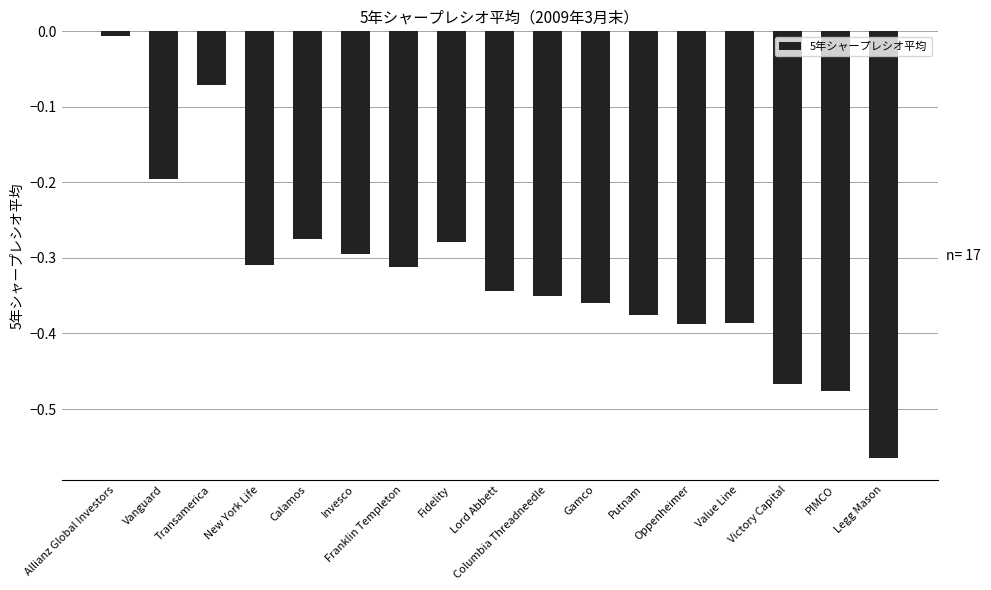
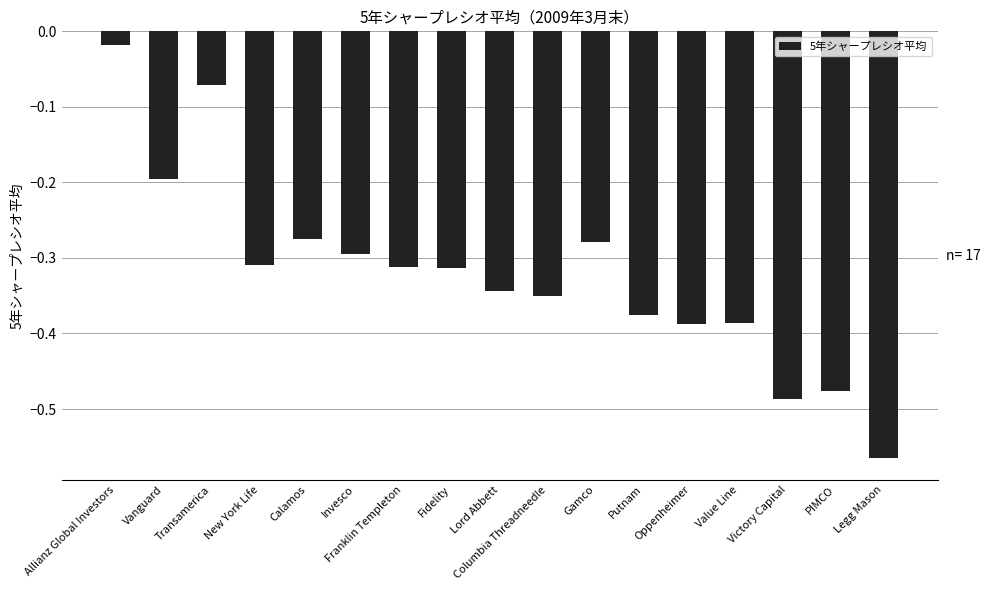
Allianz Global Investors: -0.01 -> -0.02
Fidelity: -0.28 -> -0.31
Gamco: -0.36 -> -0.28
Victory Capital: -0.47 -> -0.49
